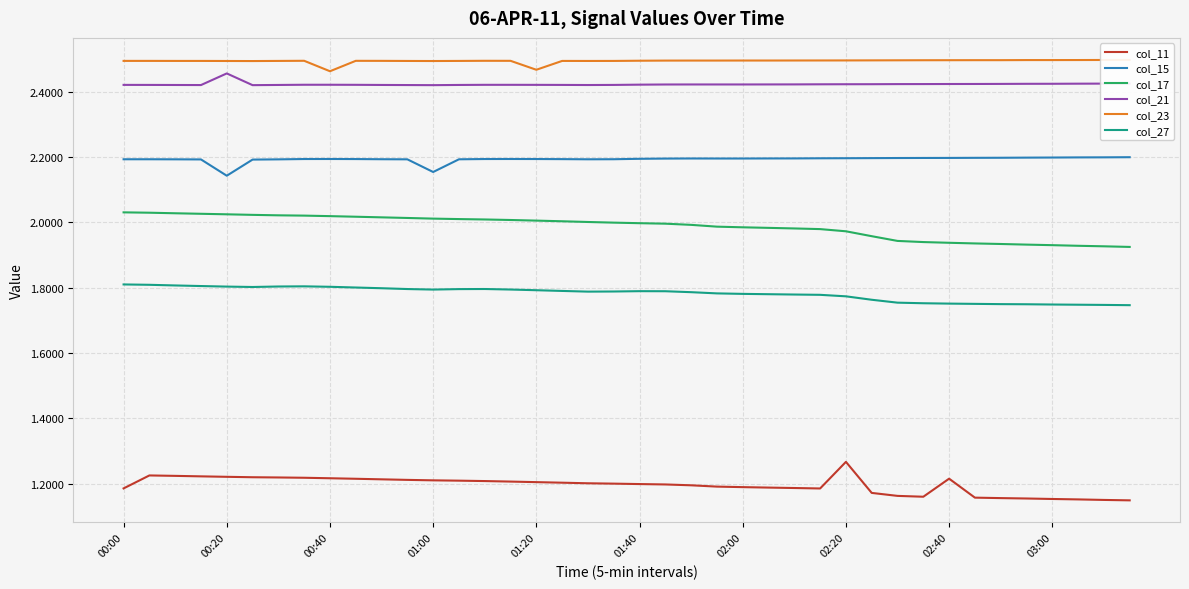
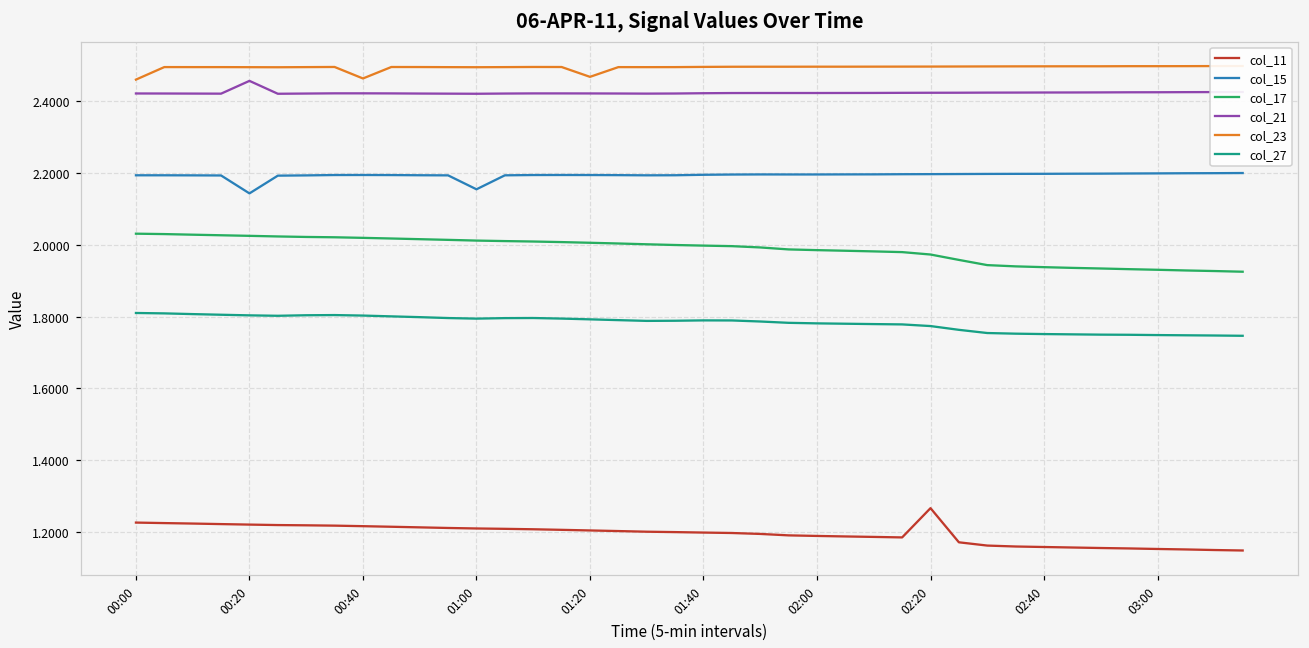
col_11, 00:00: 1.19 -> 1.23
col_23, 00:00: 2.49 -> 2.46
col_11, 02:40: 1.22 -> 1.16
